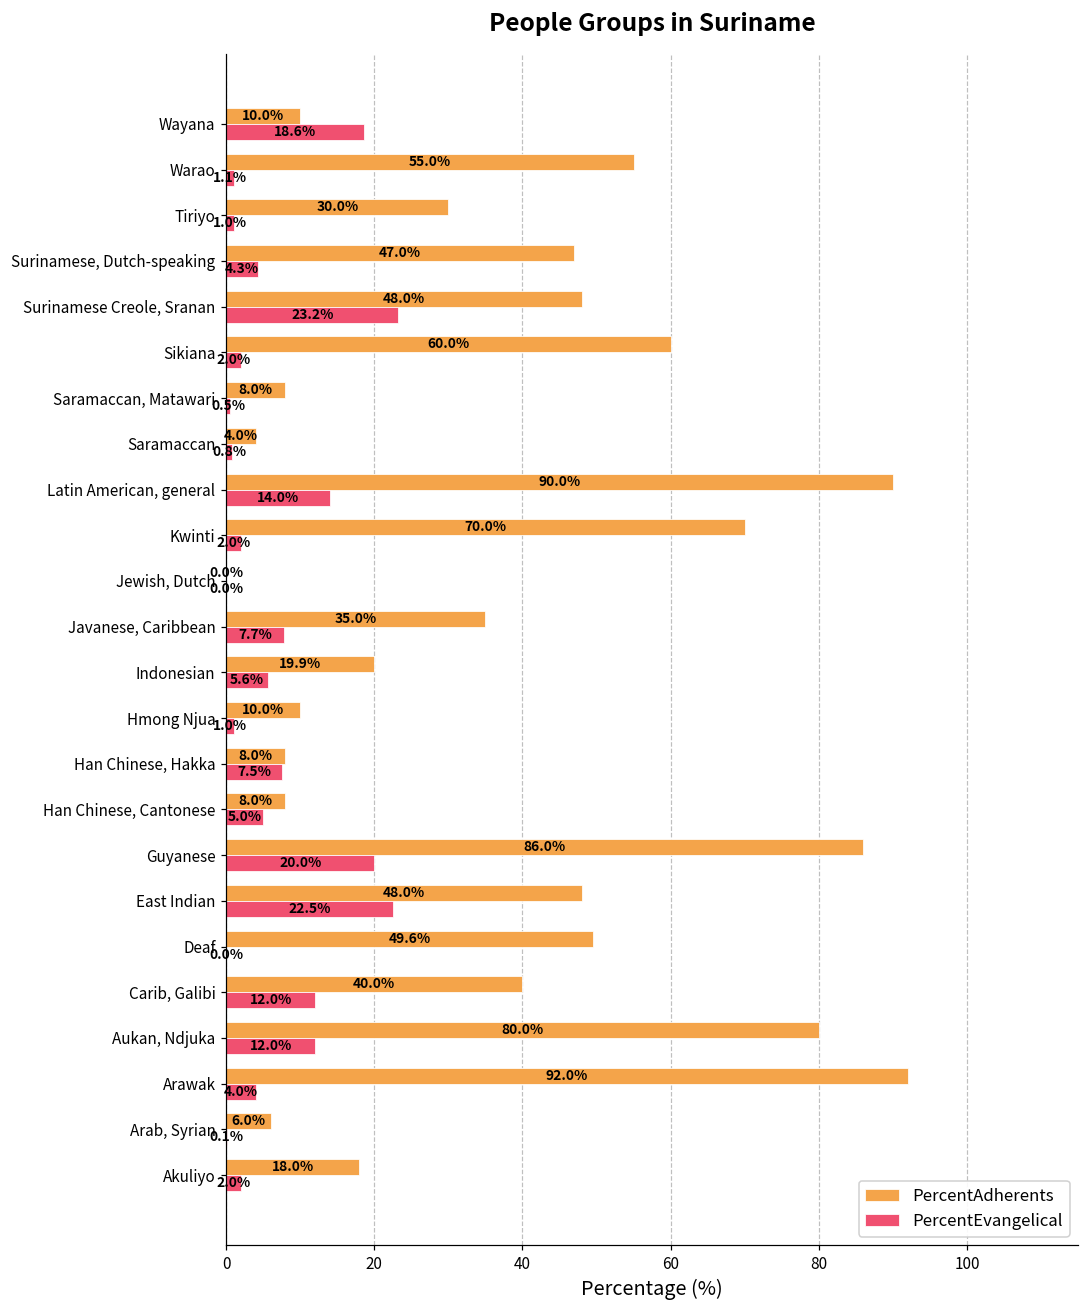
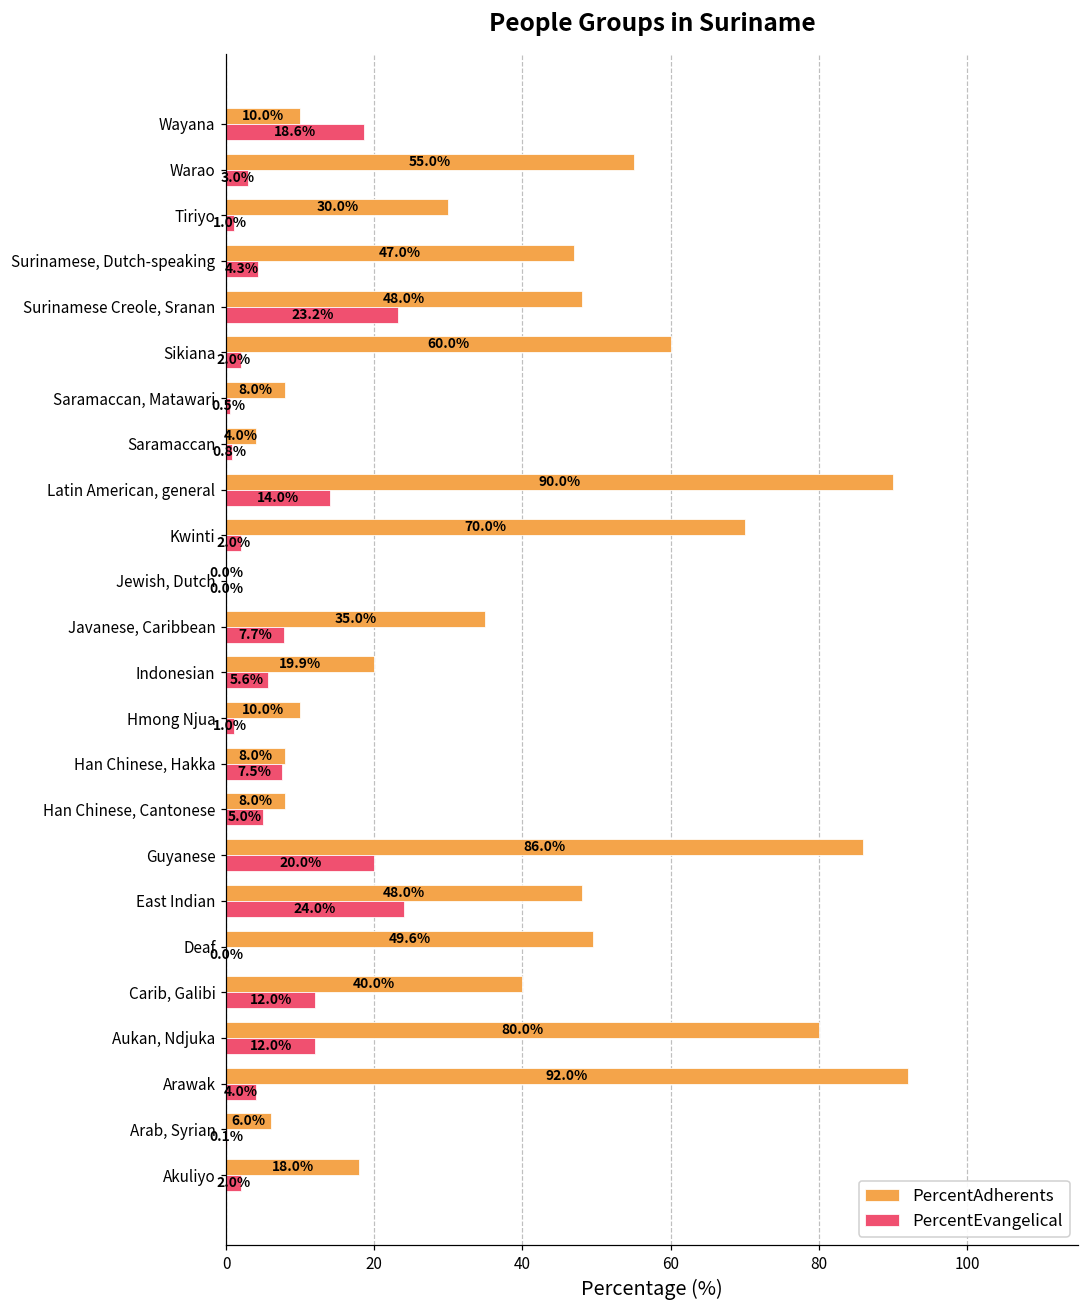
PercentEvangelical, Warao: 1.1% -> 3.0%
PercentEvangelical, East Indian: 22.5% -> 24.0%
